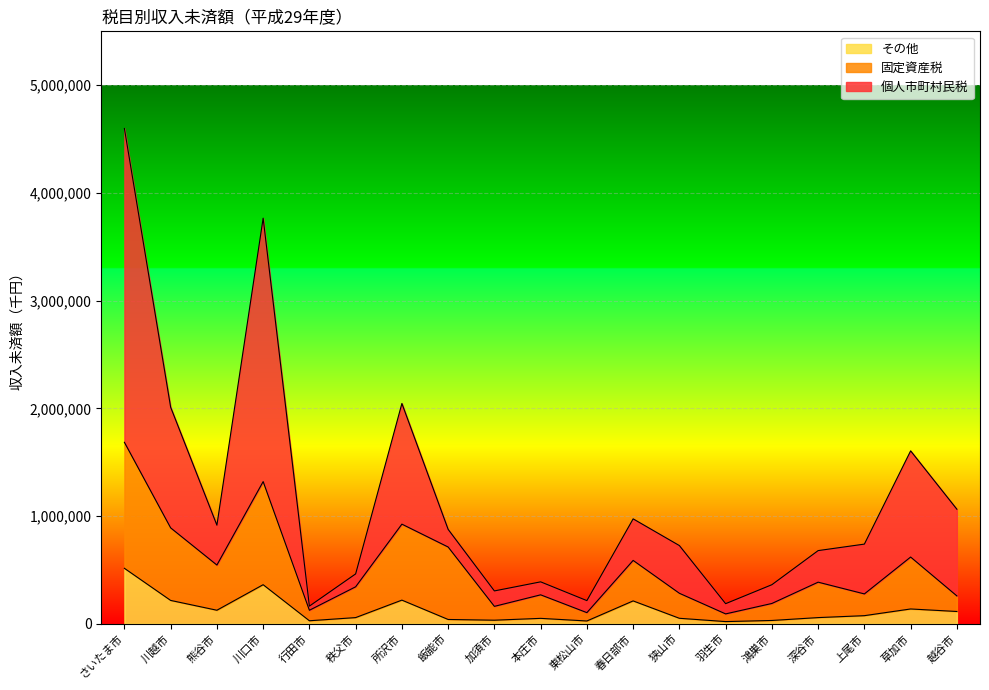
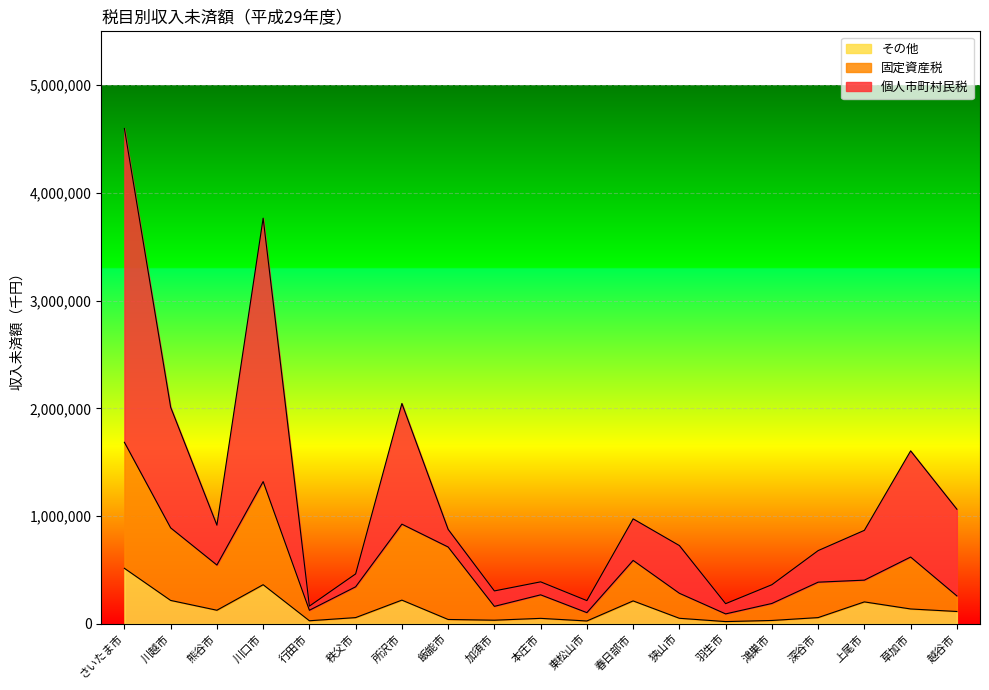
その他, 上尾市: 70,000 -> 200,000
